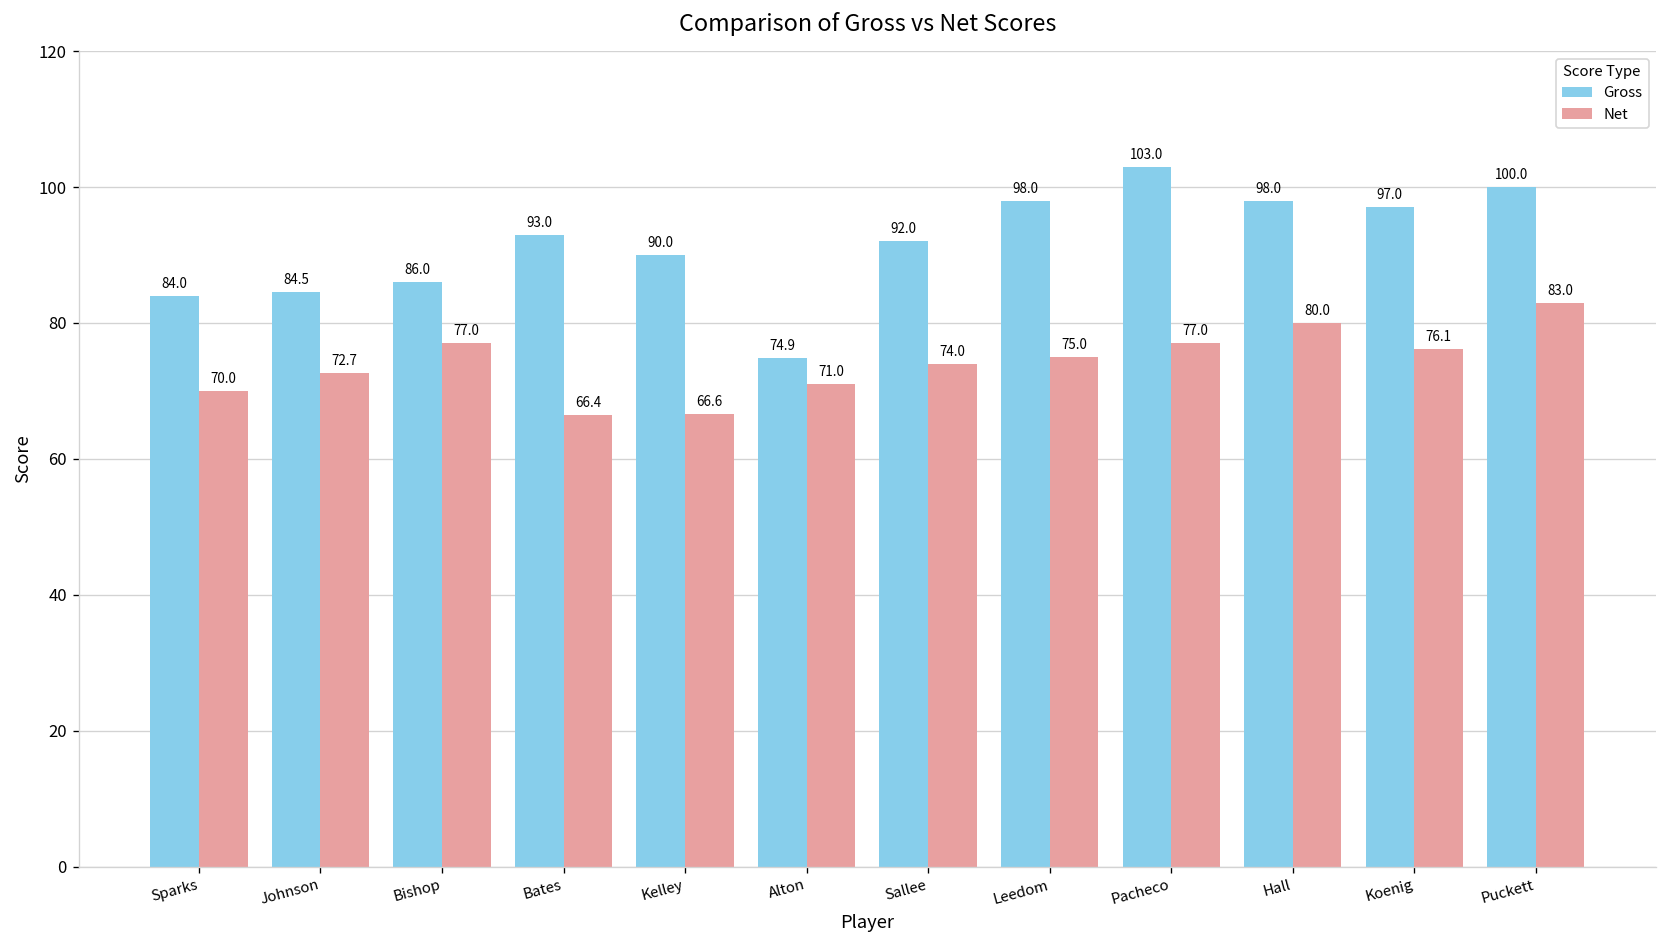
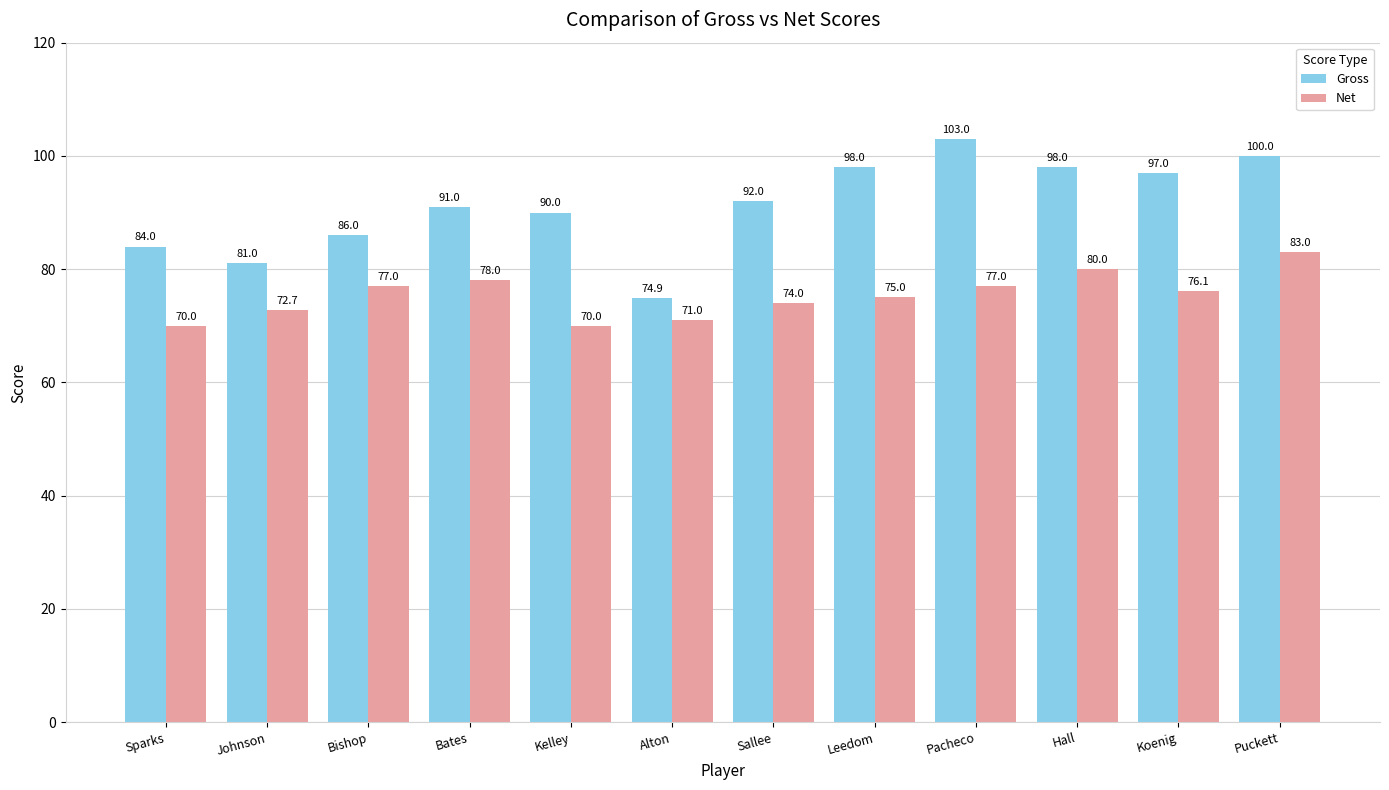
Gross, Johnson: 84.5 -> 81.0
Gross, Bates: 93.0 -> 91.0
Net, Bates: 66.4 -> 78.0
Net, Kelley: 66.6 -> 70.0
